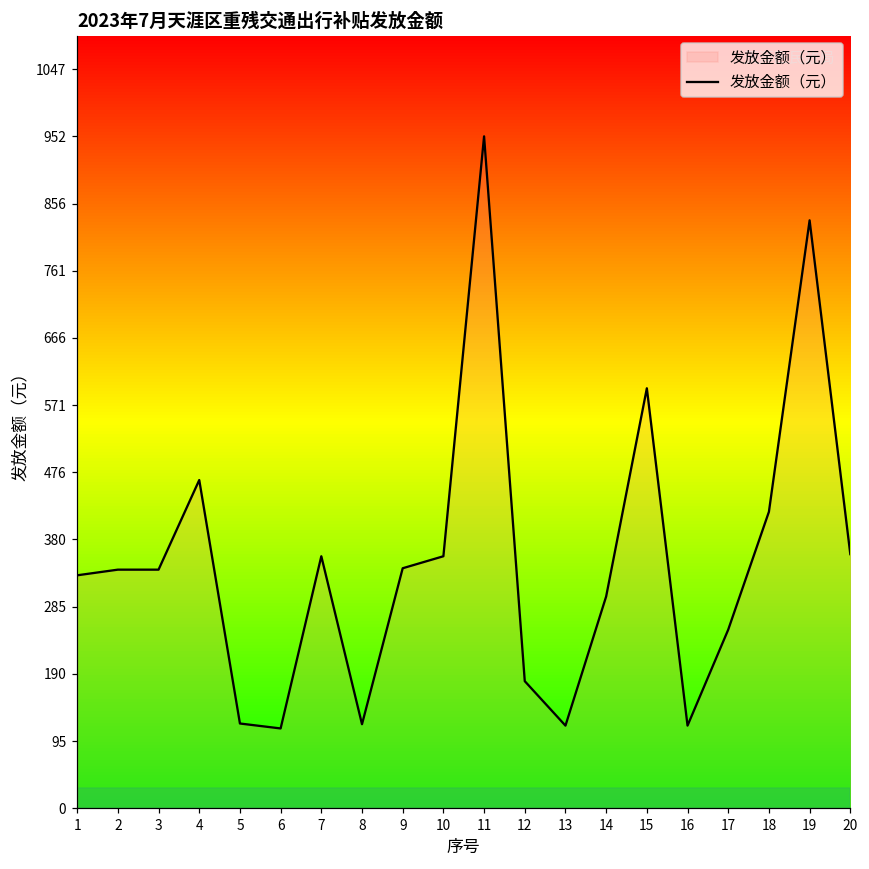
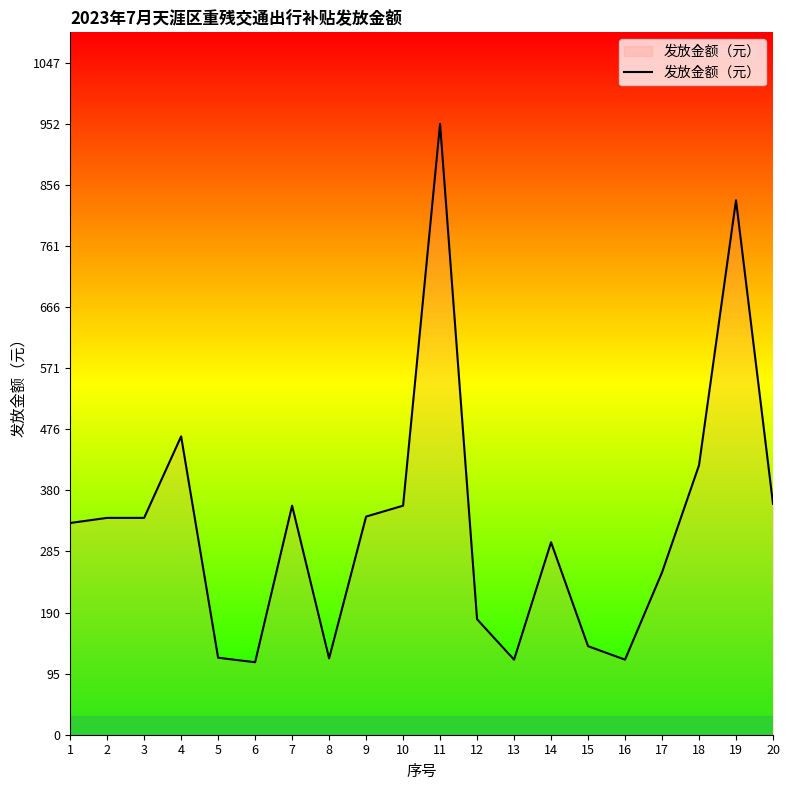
15: 600 -> 140
